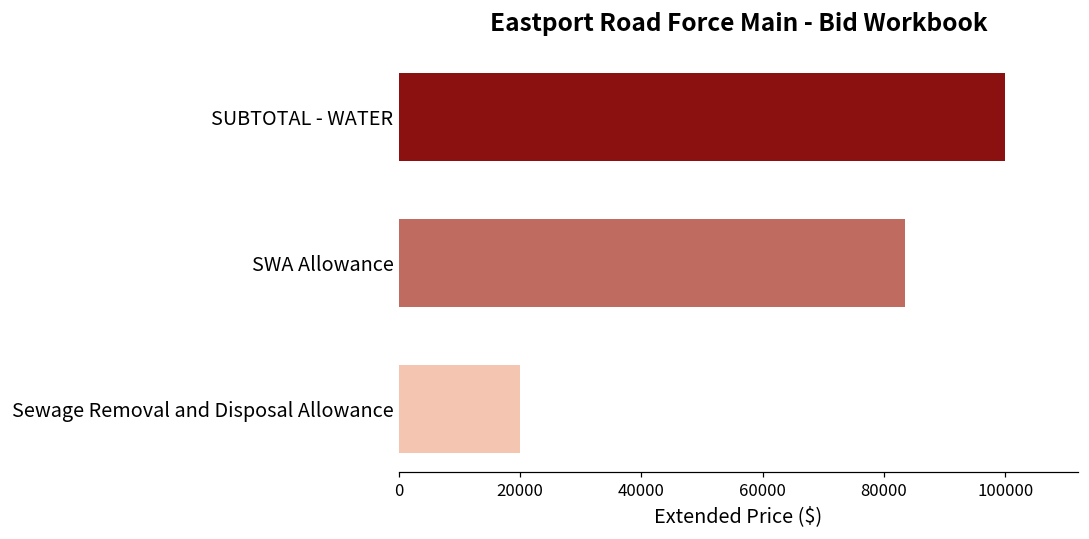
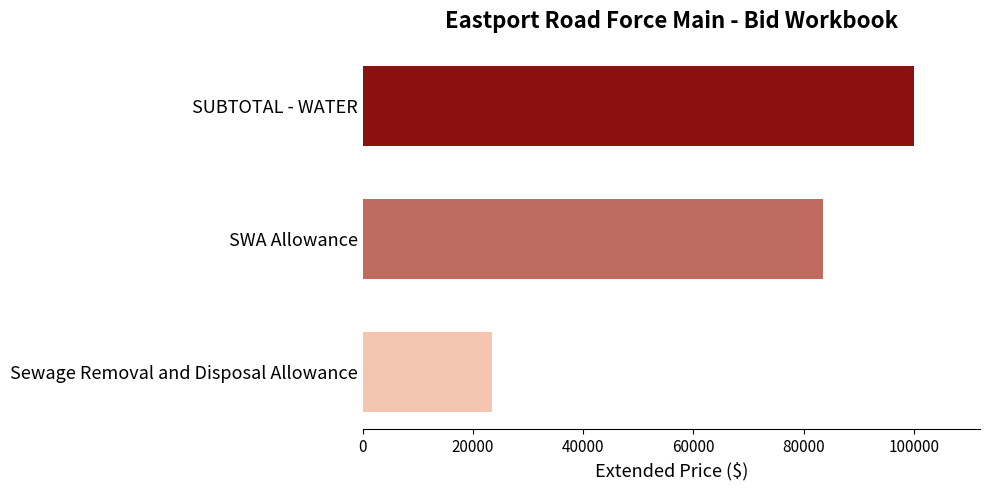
Sewage Removal and Disposal Allowance: 20000 -> 24000
